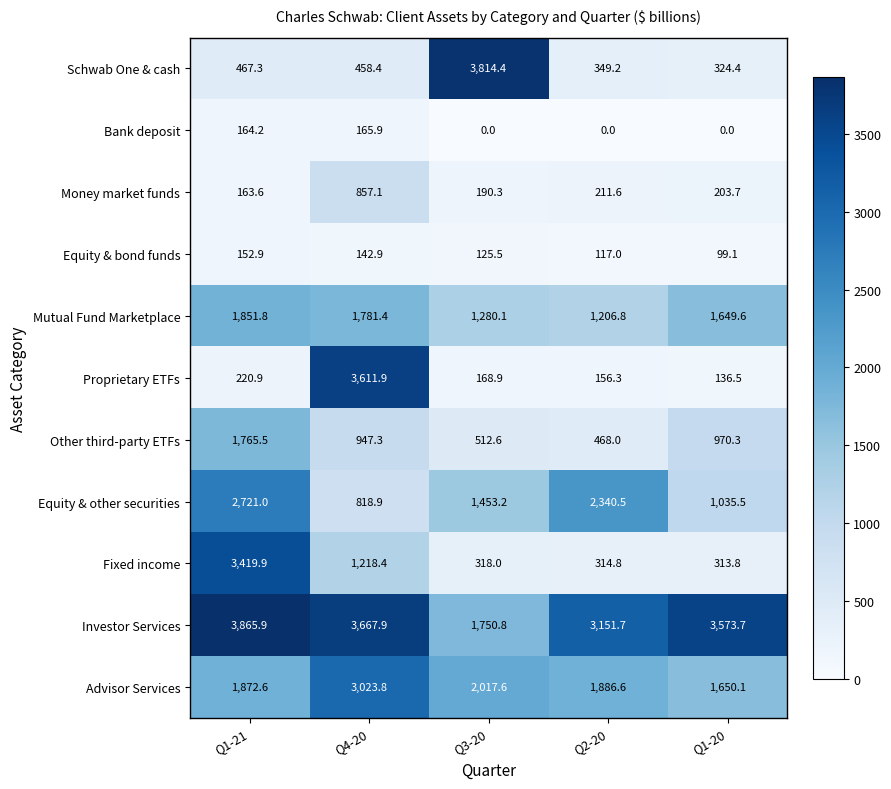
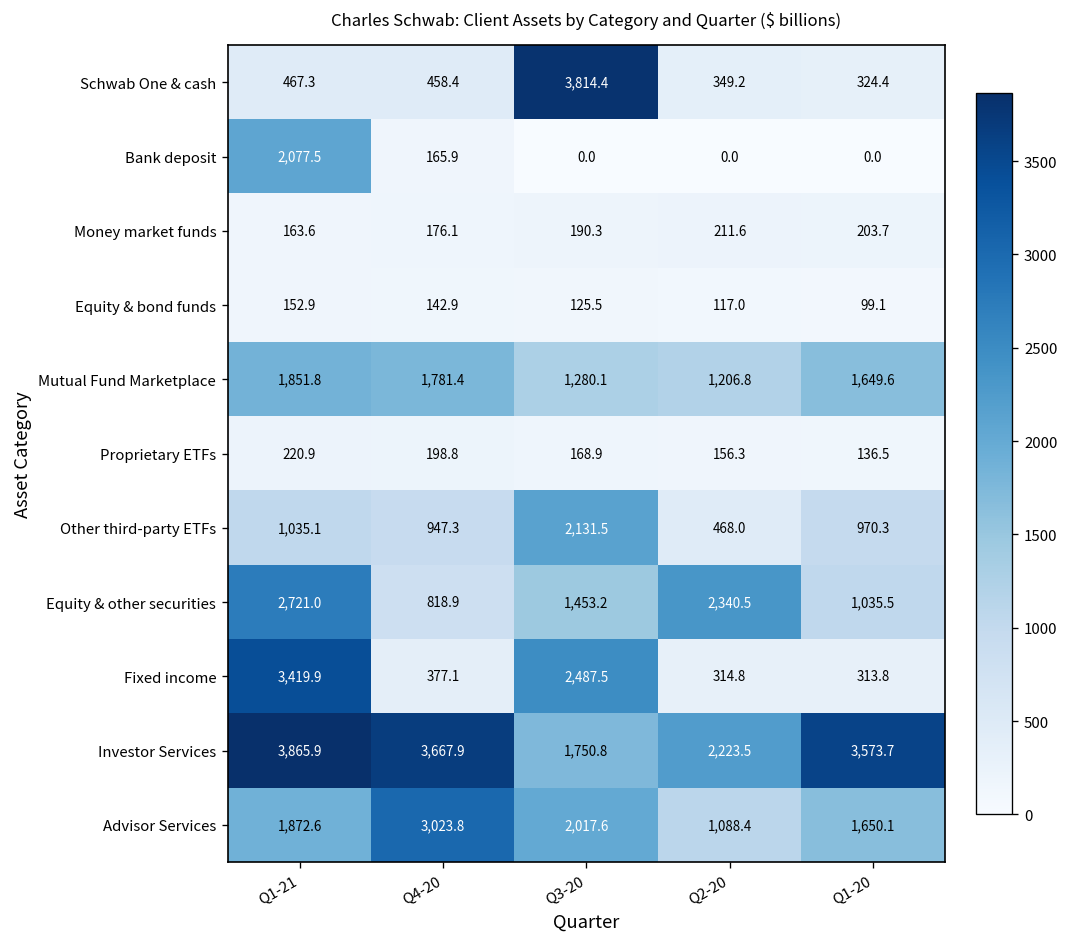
Bank deposit, Q1-21: 164.2 -> 2,077.5
Money market funds, Q4-20: 857.1 -> 176.1
Proprietary ETFs, Q4-20: 3,611.9 -> 198.8
Other third-party ETFs, Q1-21: 1,765.5 -> 1,035.1
Other third-party ETFs, Q3-20: 512.6 -> 2,131.5
Fixed income, Q4-20: 1,218.4 -> 377.1
Fixed income, Q3-20: 318.0 -> 2,487.5
Investor Services, Q2-20: 3,151.7 -> 2,223.5
Advisor Services, Q2-20: 1,886.6 -> 1,088.4
